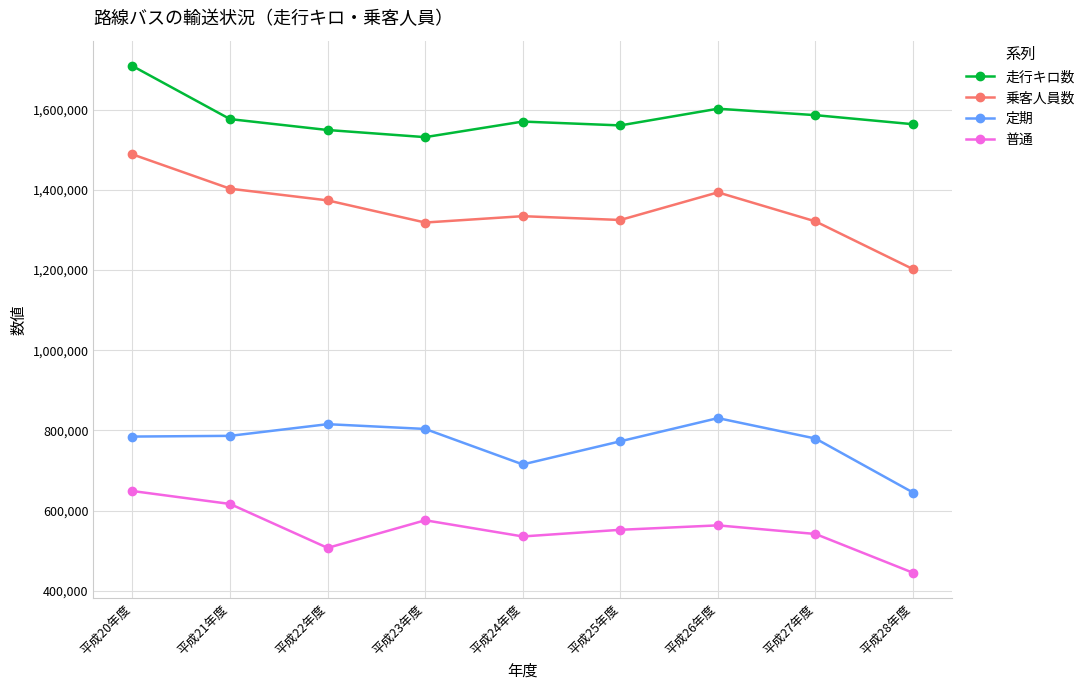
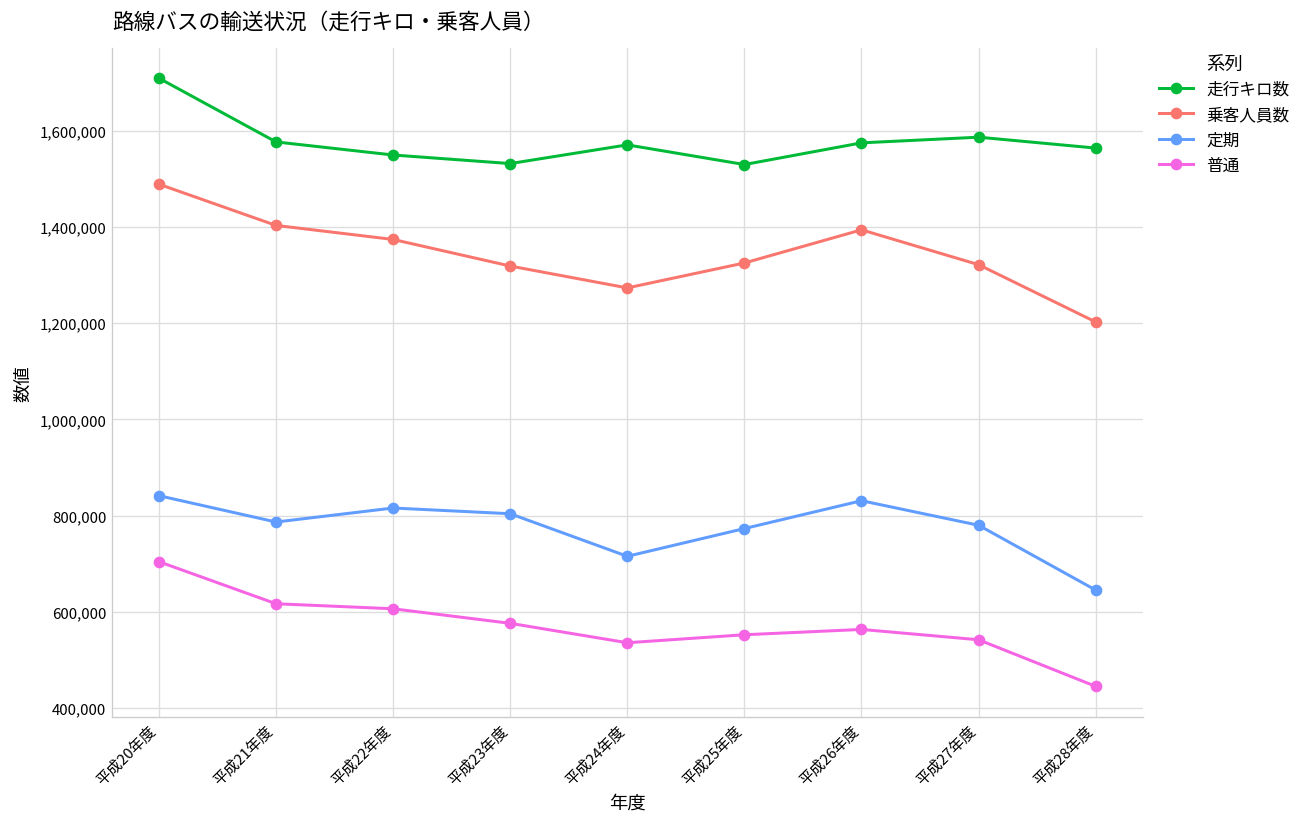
定期, 平成20年度: 780,000 -> 840,000
普通, 平成20年度: 650,000 -> 700,000
普通, 平成22年度: 510,000 -> 610,000
乗客人員数, 平成24年度: 1,330,000 -> 1,270,000
走行キロ数, 平成25年度: 1,560,000 -> 1,530,000
走行キロ数, 平成26年度: 1,600,000 -> 1,570,000
